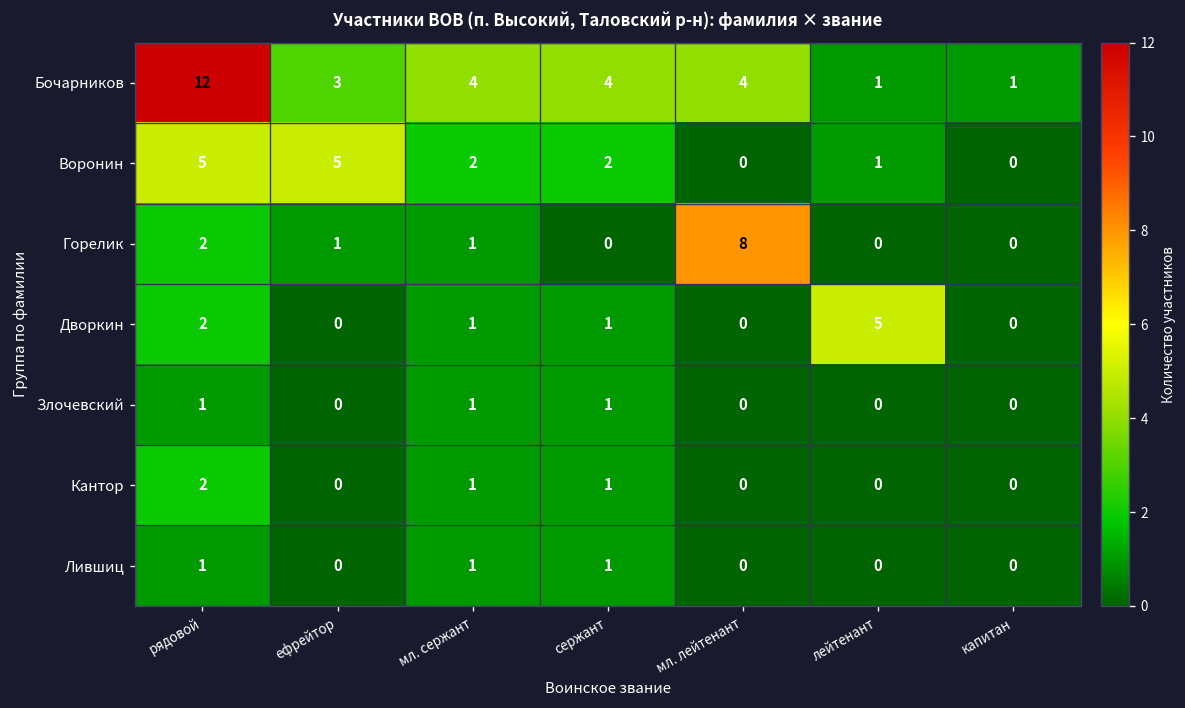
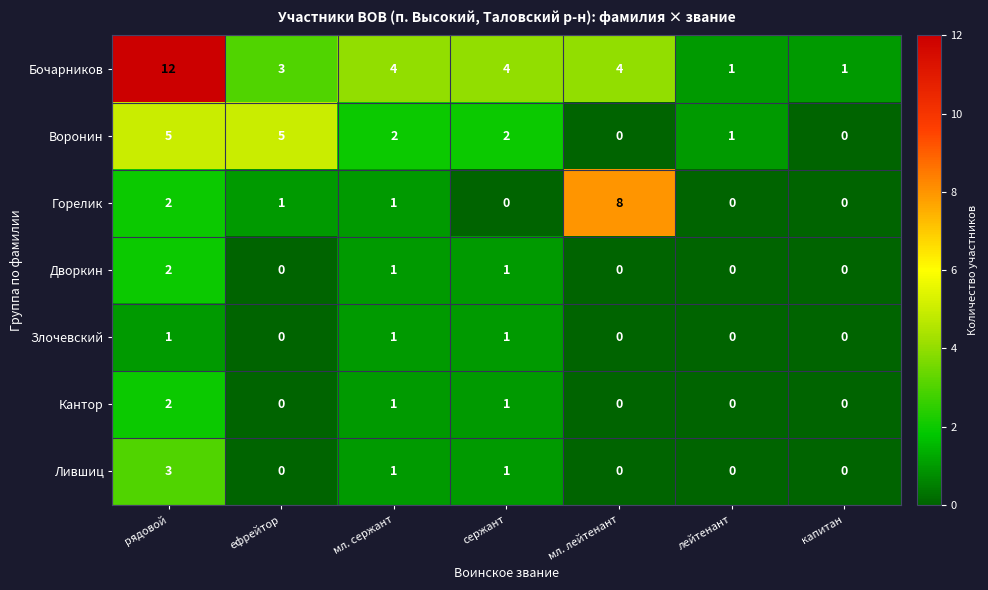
Дворкин, лейтенант: 5 -> 0
Лившиц, рядовой: 1 -> 3
